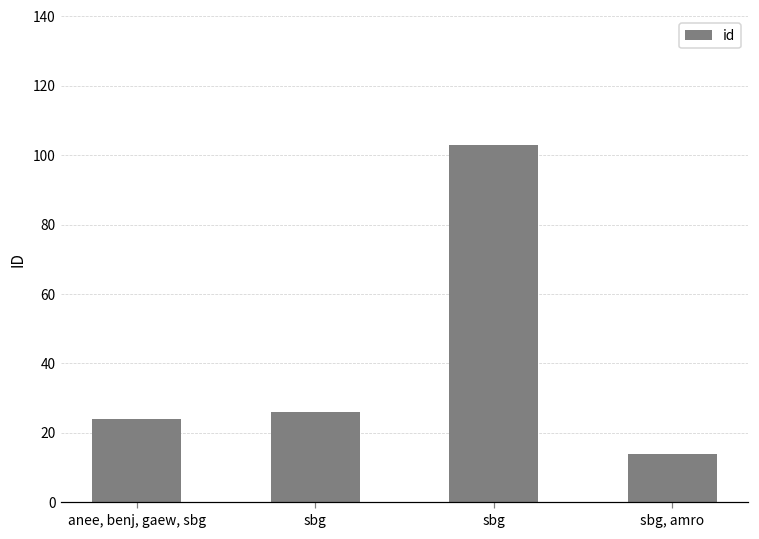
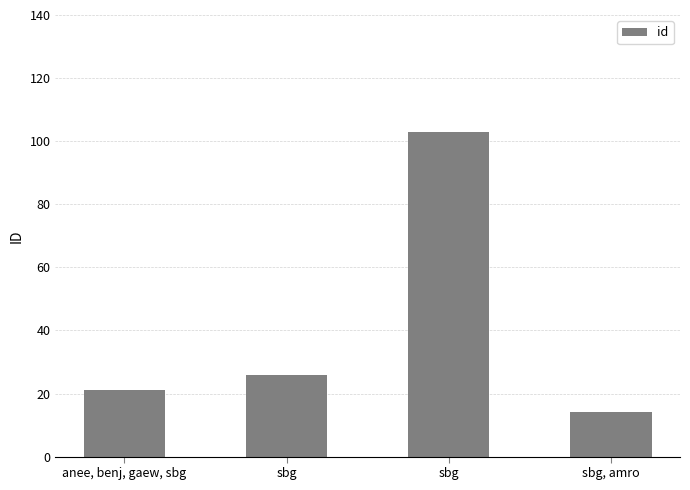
anee, benj, gaew, sbg: 24 -> 21
